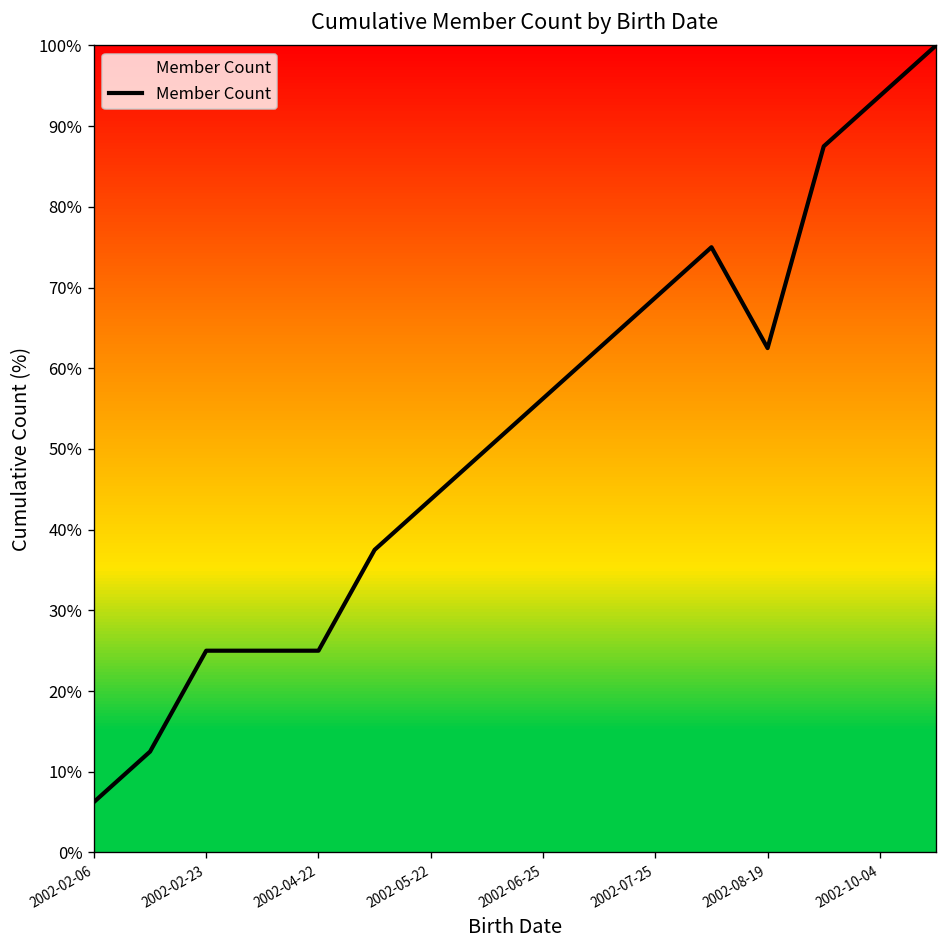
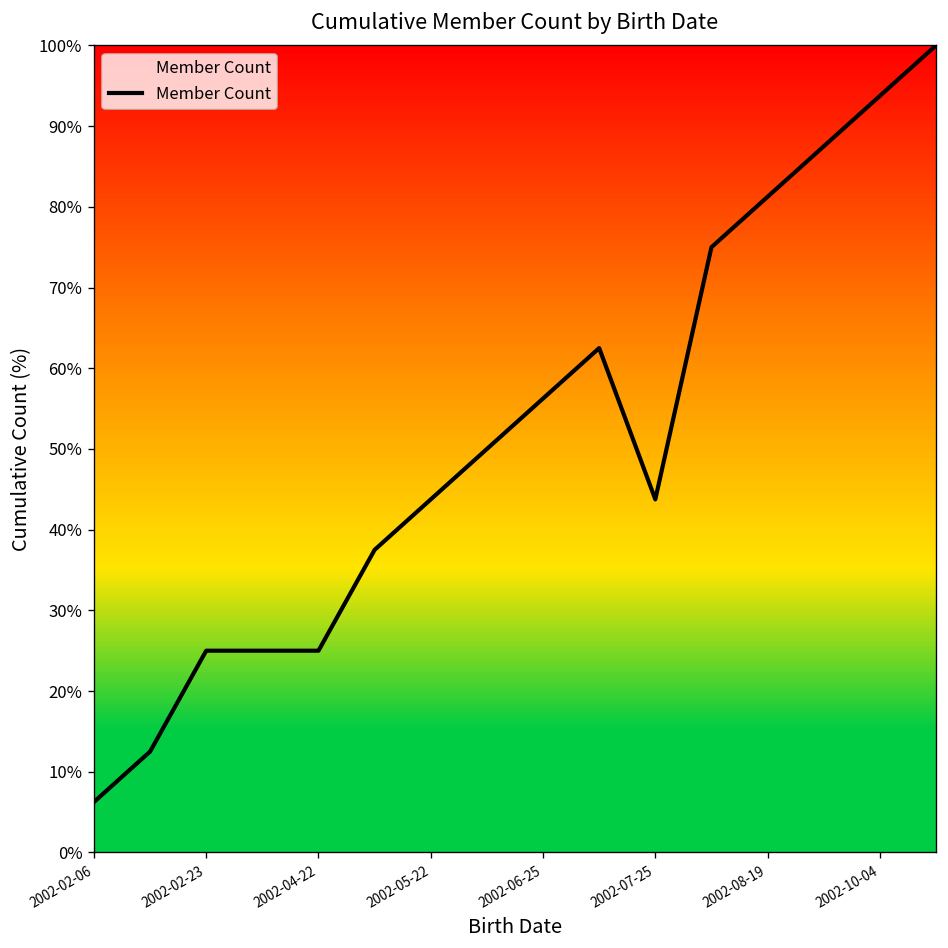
2002-07-25: 69% -> 44%
2002-08-19: 63% -> 81%
